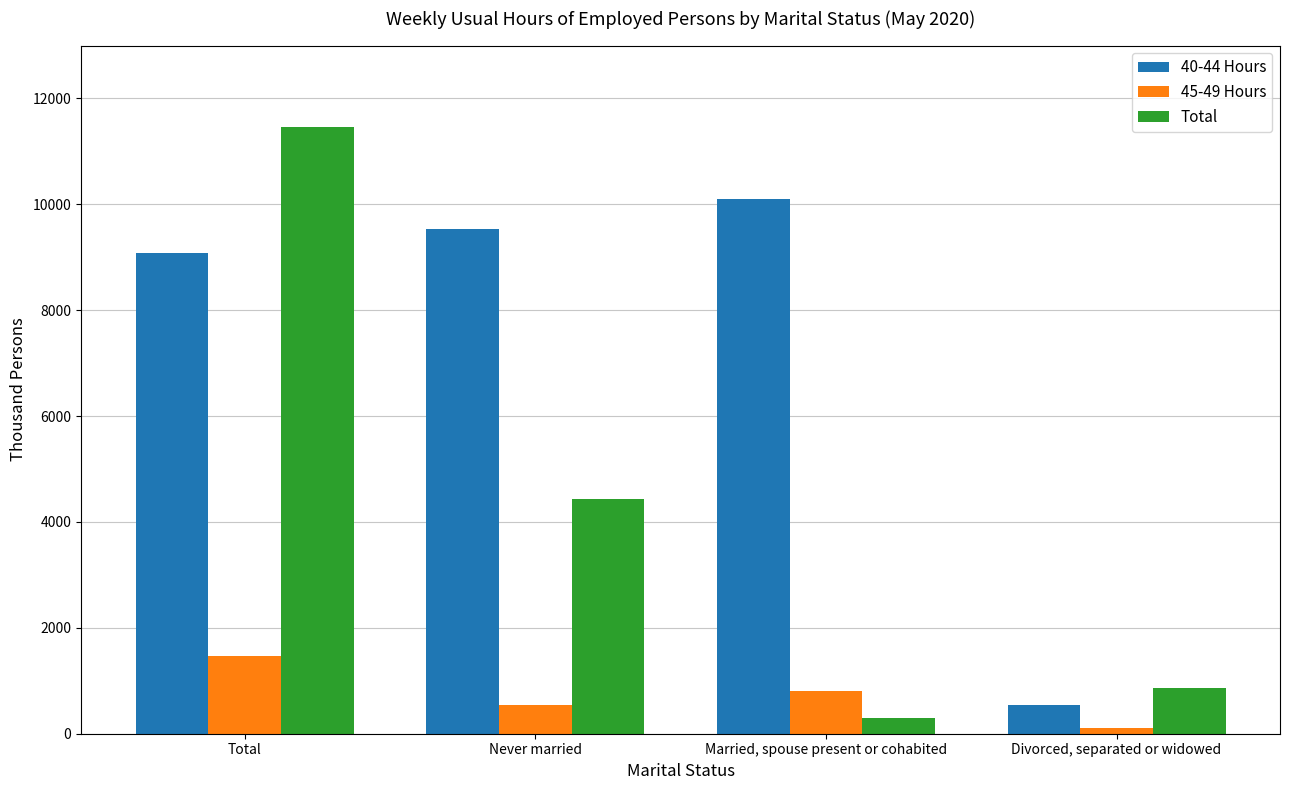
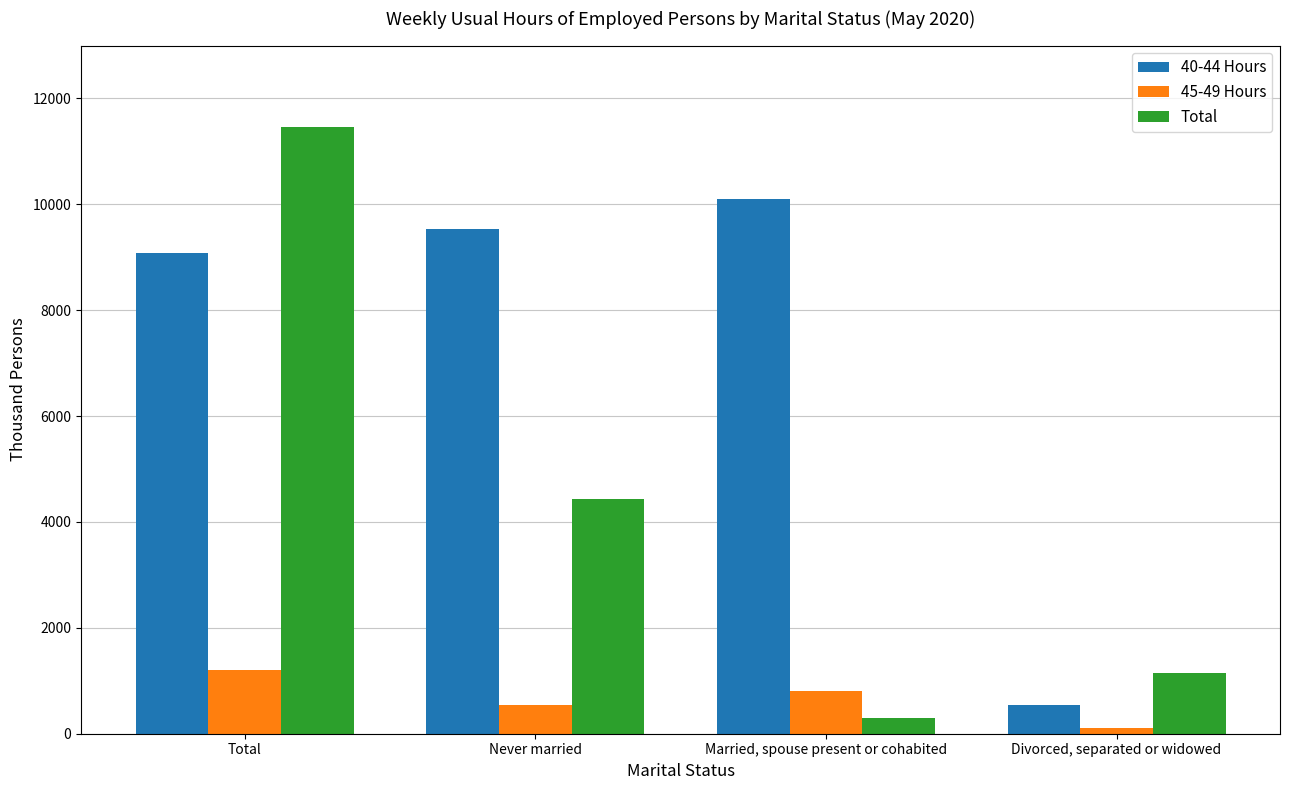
45-49 Hours, Total: 1500 -> 1200
Total, Divorced, separated or widowed: 900 -> 1100
